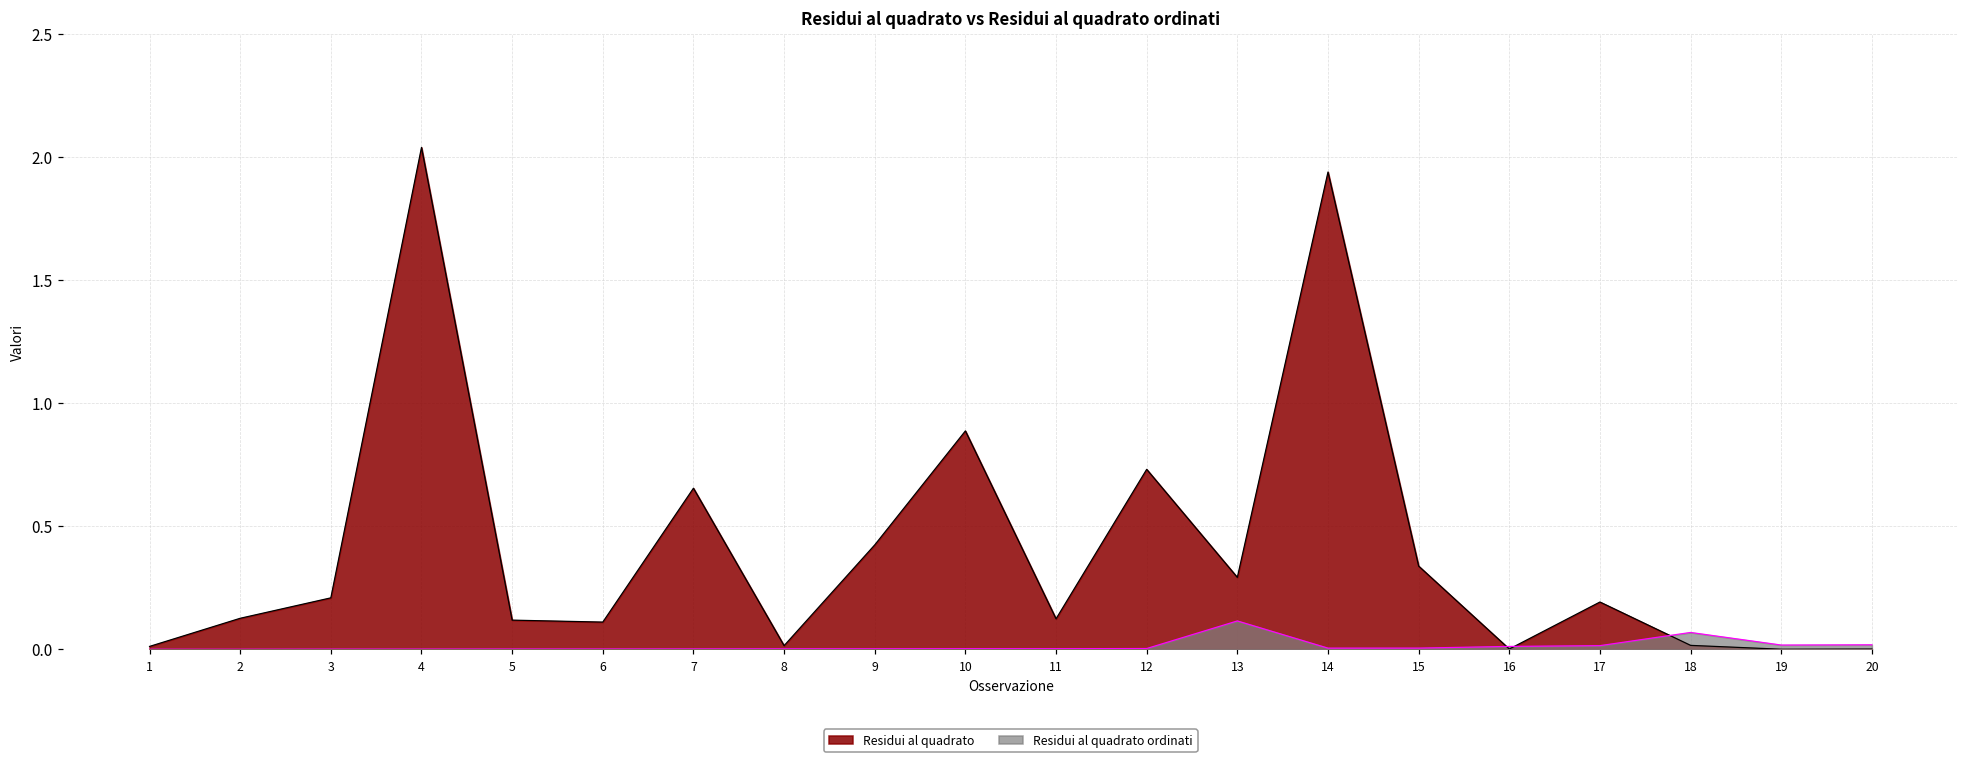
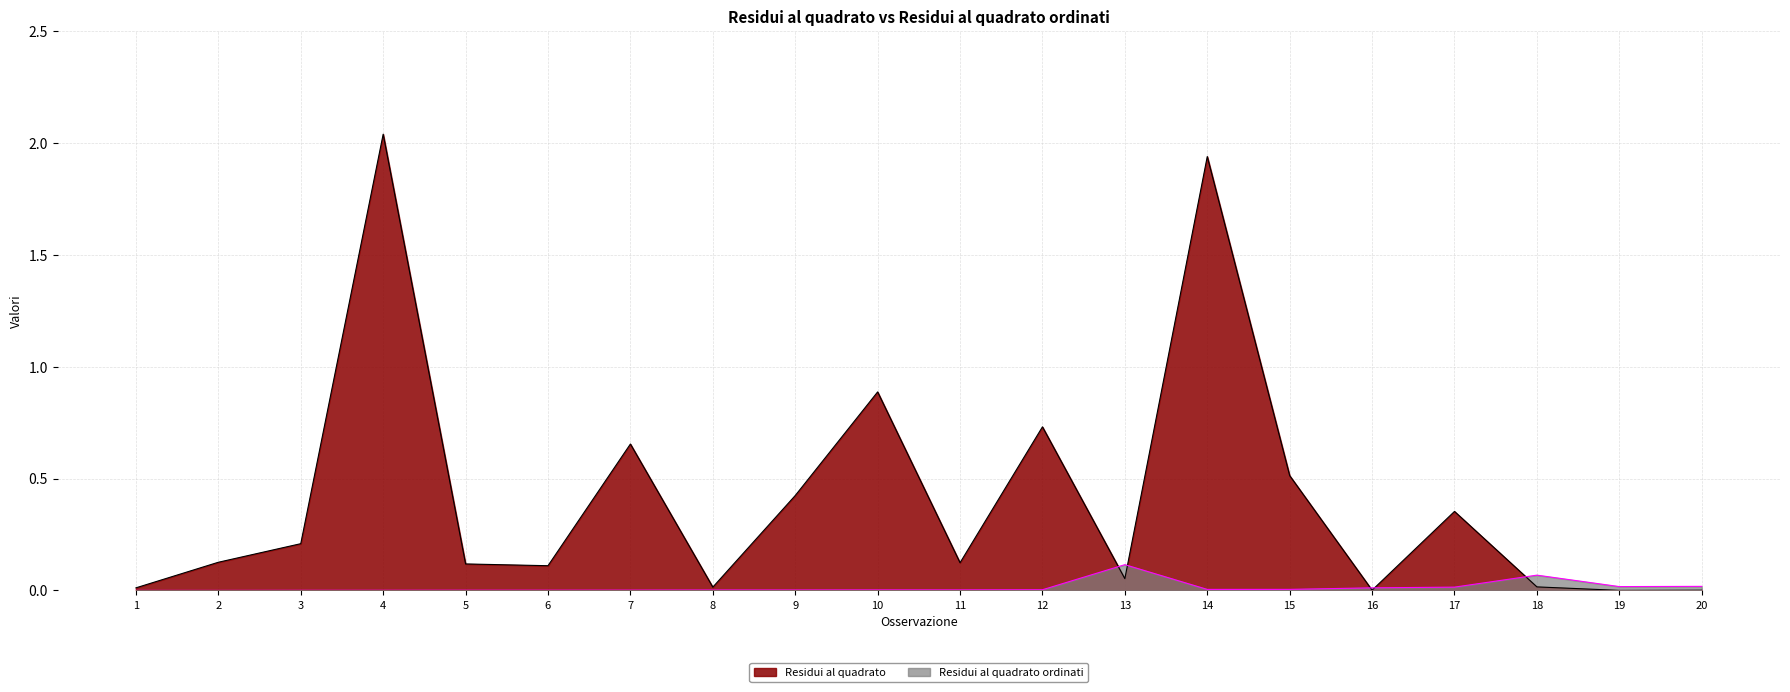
Residui al quadrato, 13: 0.29 -> 0.05
Residui al quadrato, 15: 0.34 -> 0.51
Residui al quadrato, 17: 0.19 -> 0.35
